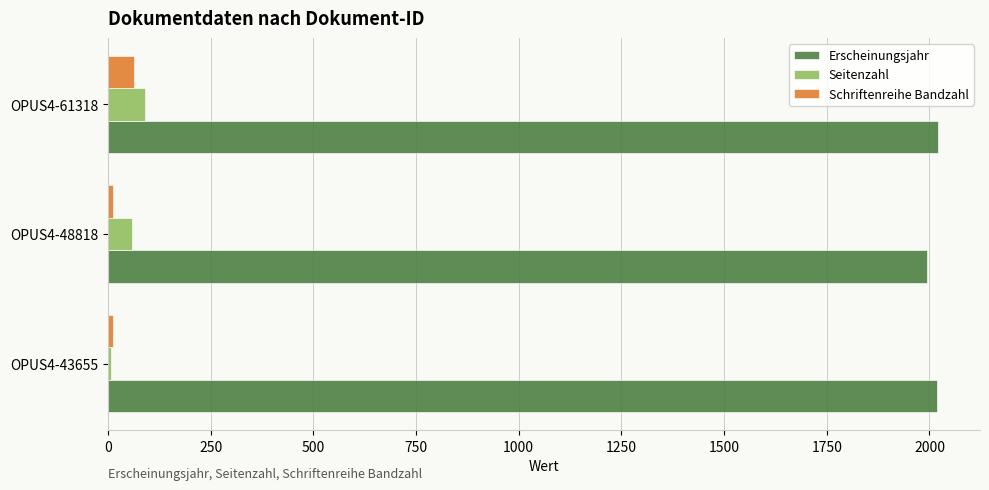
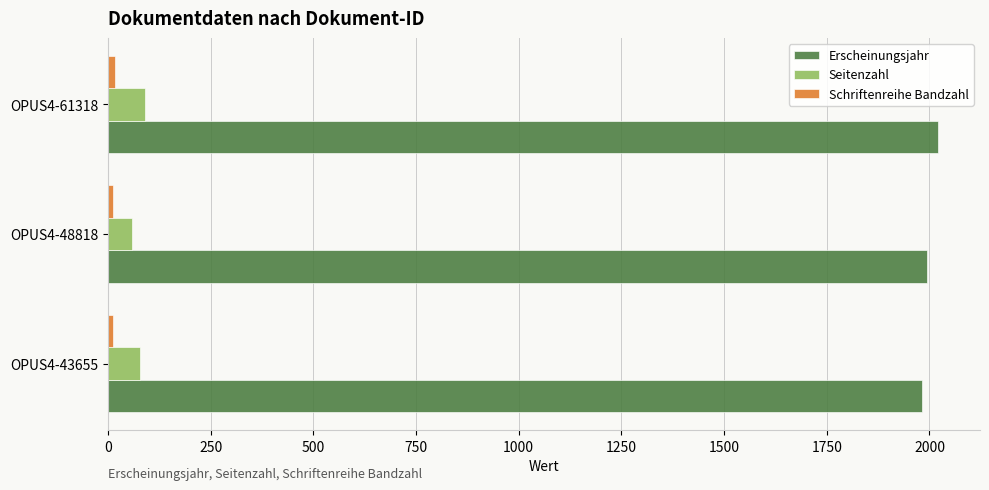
Schriftenreihe Bandzahl, OPUS4-61318: 60 -> 20
Seitenzahl, OPUS4-43655: 10 -> 80
Erscheinungsjahr, OPUS4-43655: 2020 -> 1980
